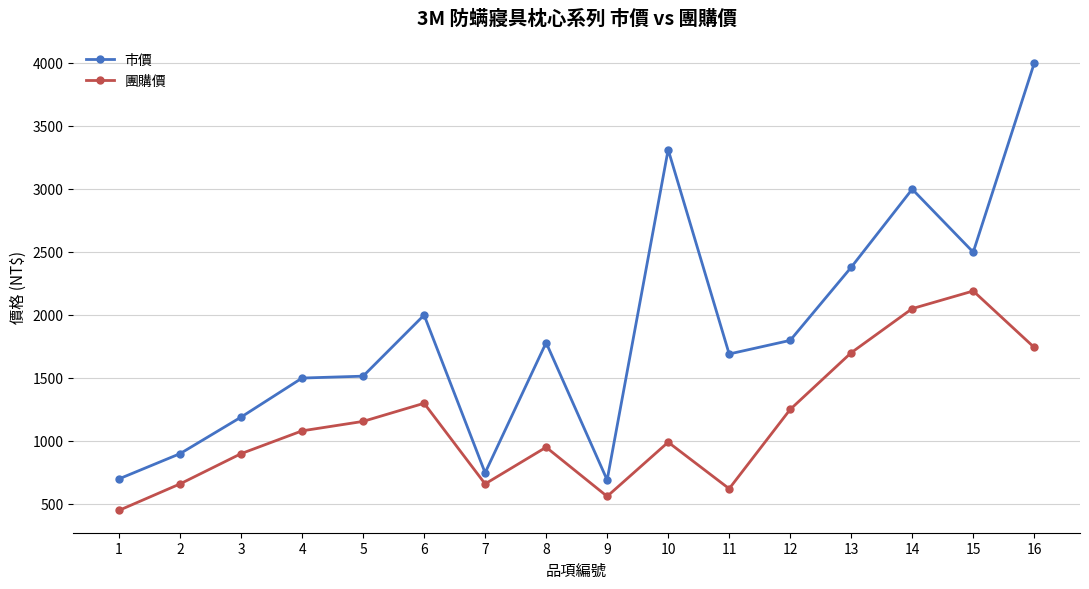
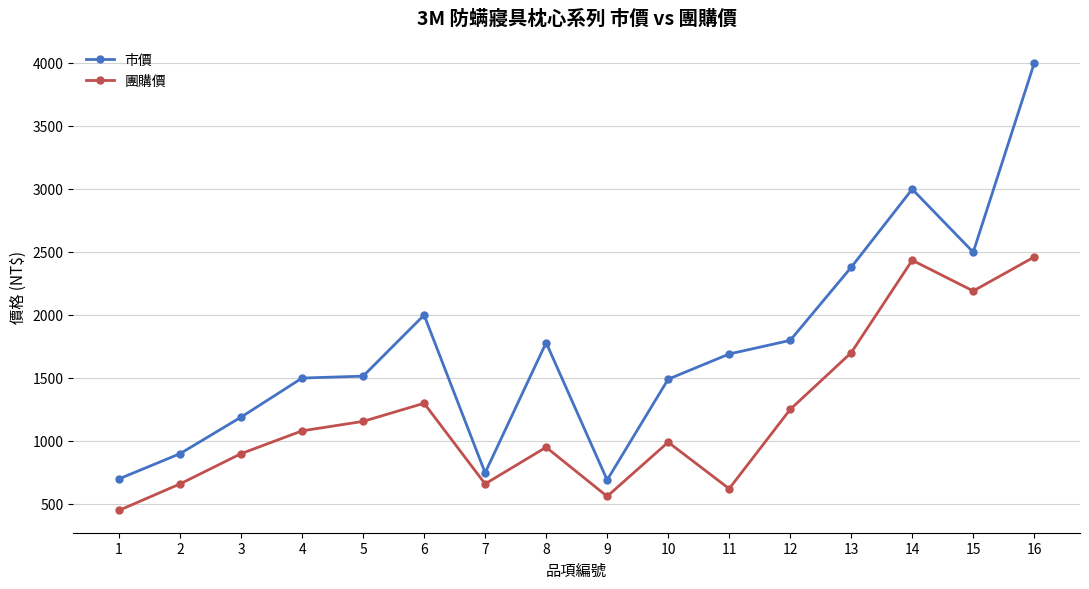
市價, 10: 3310 -> 1490
團購價, 14: 2050 -> 2430
團購價, 16: 1740 -> 2460
